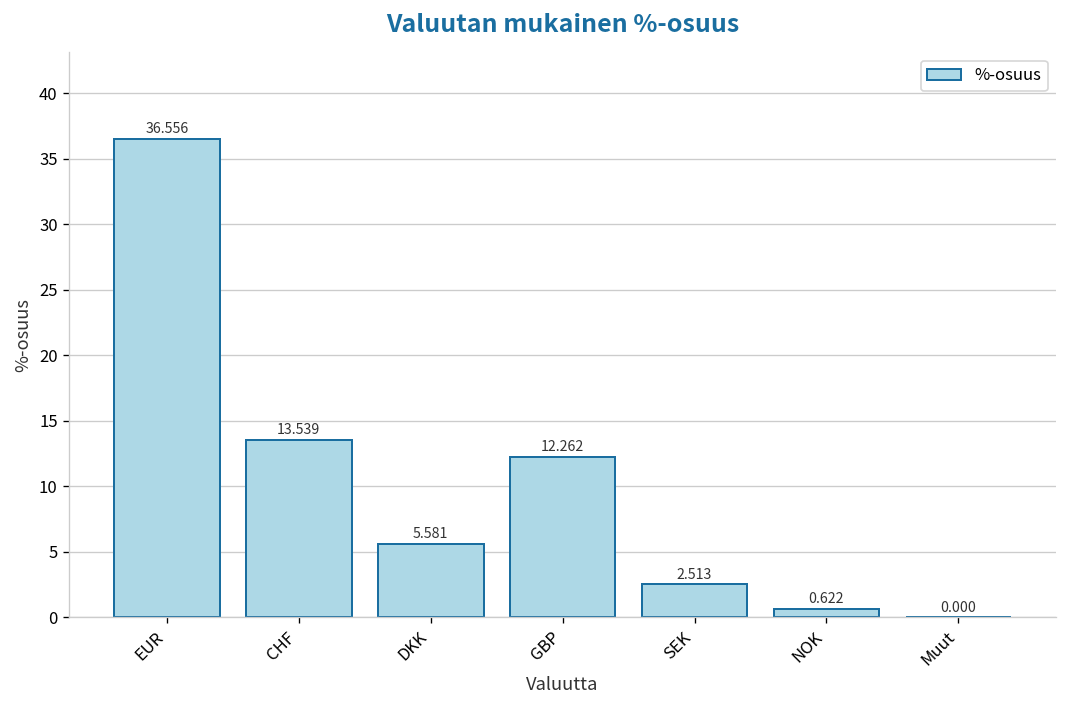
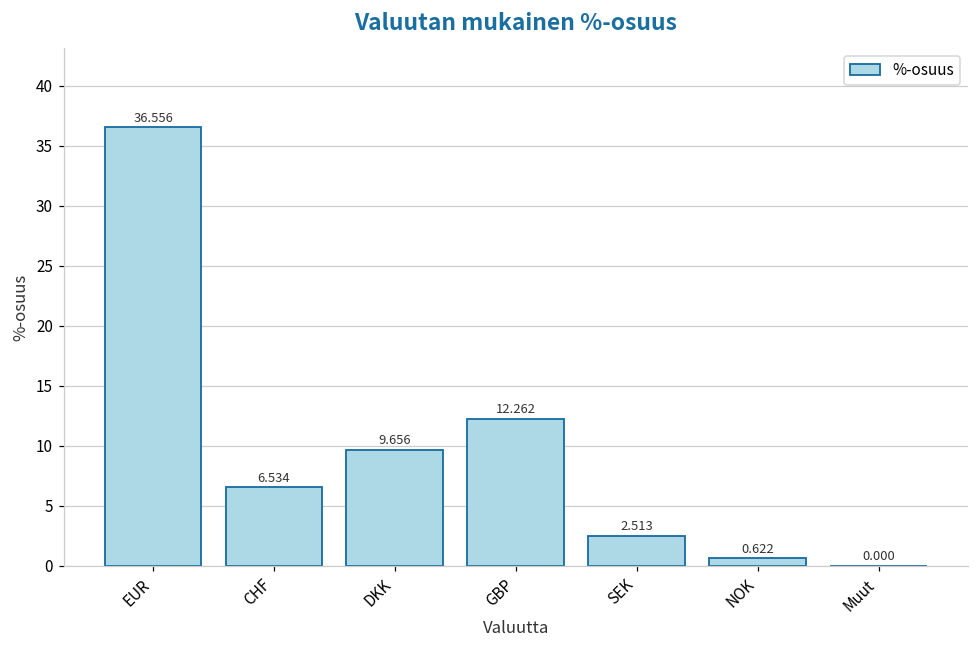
CHF: 13.539 -> 6.534
DKK: 5.581 -> 9.656
